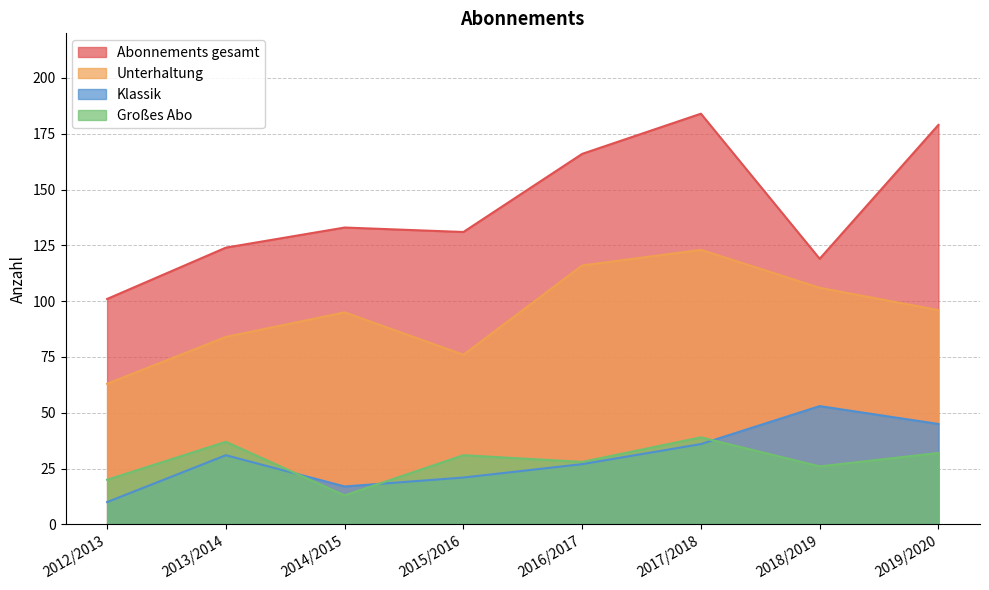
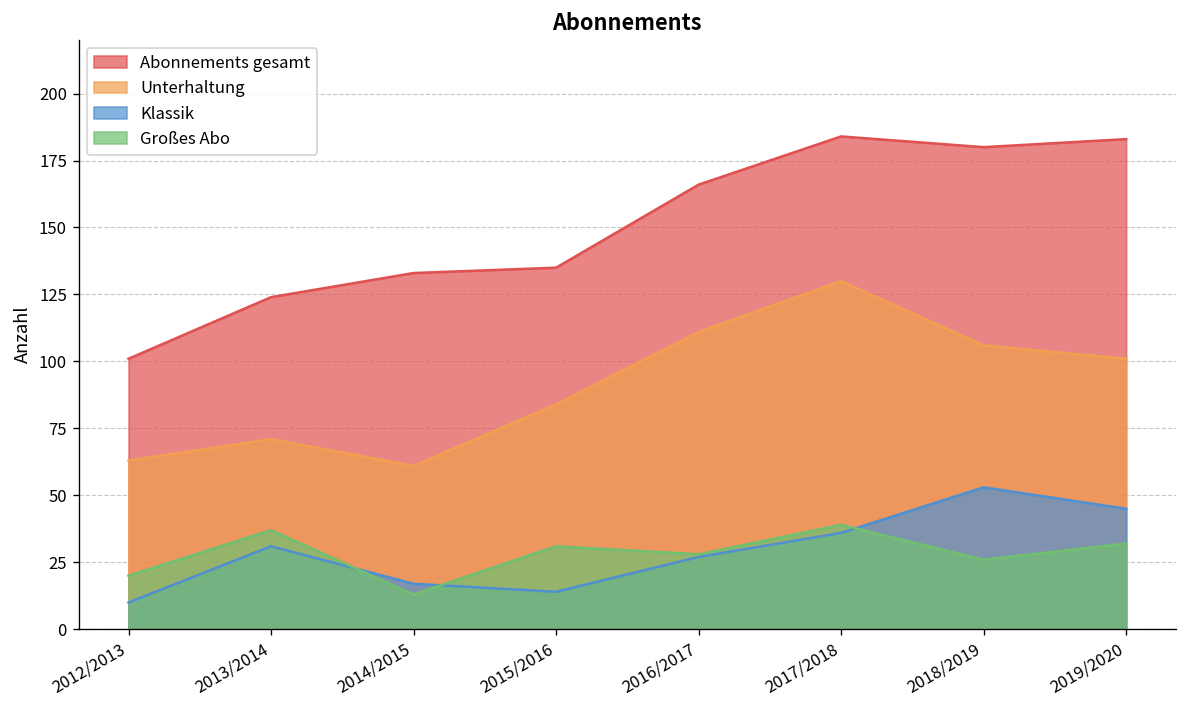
Unterhaltung, 2013/2014: 84 -> 71
Unterhaltung, 2014/2015: 95 -> 61
Abonnements gesamt, 2015/2016: 131 -> 135
Unterhaltung, 2015/2016: 76 -> 84
Klassik, 2015/2016: 21 -> 14
Unterhaltung, 2016/2017: 116 -> 111
Unterhaltung, 2017/2018: 123 -> 130
Abonnements gesamt, 2018/2019: 119 -> 180
Abonnements gesamt, 2019/2020: 179 -> 183
Unterhaltung, 2019/2020: 96 -> 101
